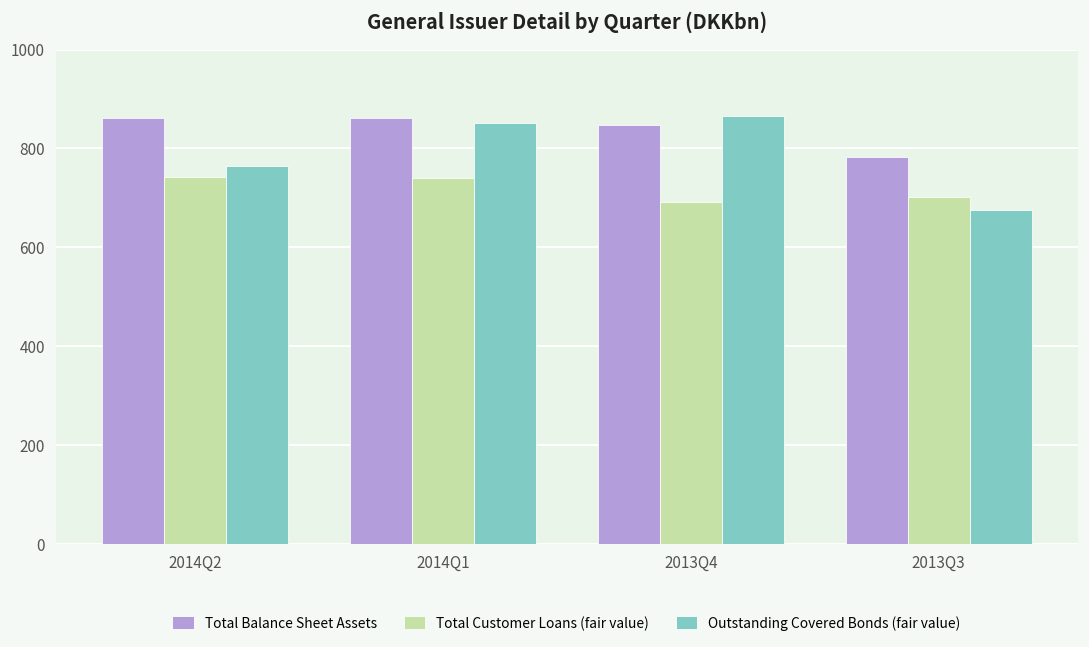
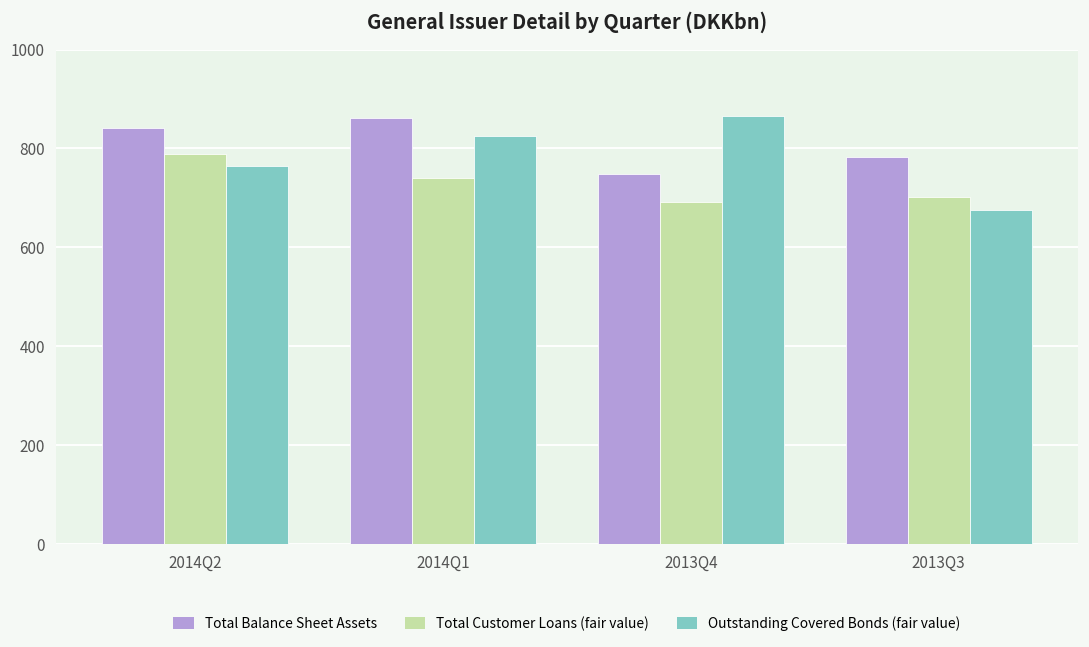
Total Balance Sheet Assets, 2014Q2: 860 -> 840
Total Customer Loans (fair value), 2014Q2: 740 -> 790
Outstanding Covered Bonds (fair value), 2014Q1: 850 -> 830
Total Balance Sheet Assets, 2013Q4: 850 -> 750
